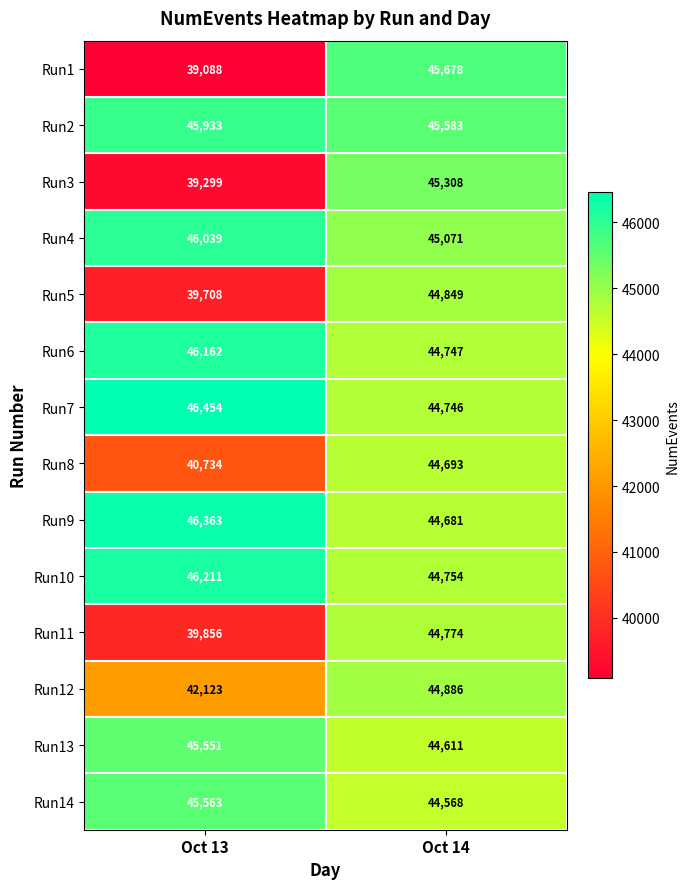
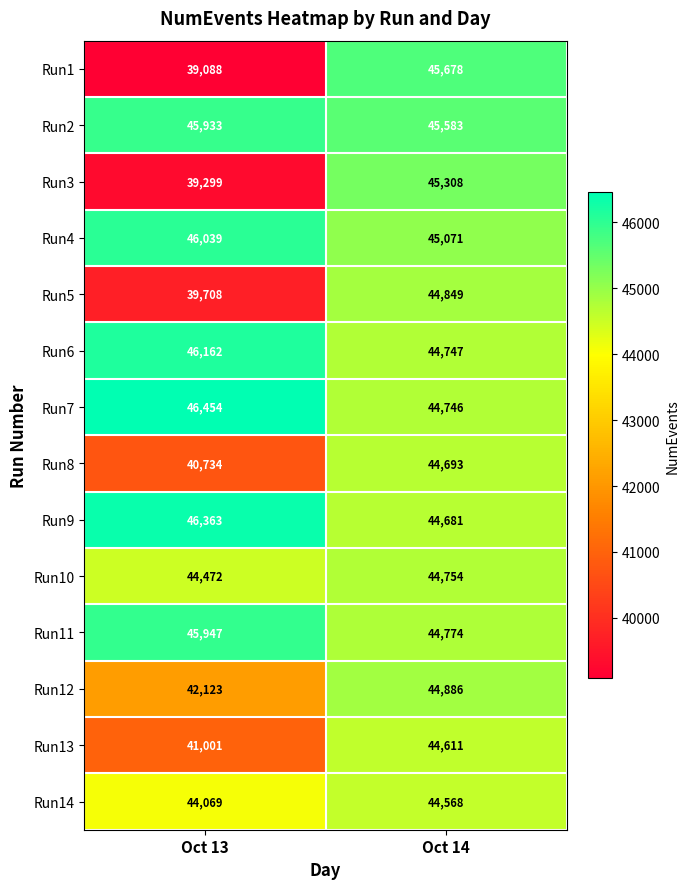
Run10, Oct 13: 46,211 -> 44,472
Run11, Oct 13: 39,856 -> 45,947
Run13, Oct 13: 45,551 -> 41,001
Run14, Oct 13: 45,563 -> 44,069
